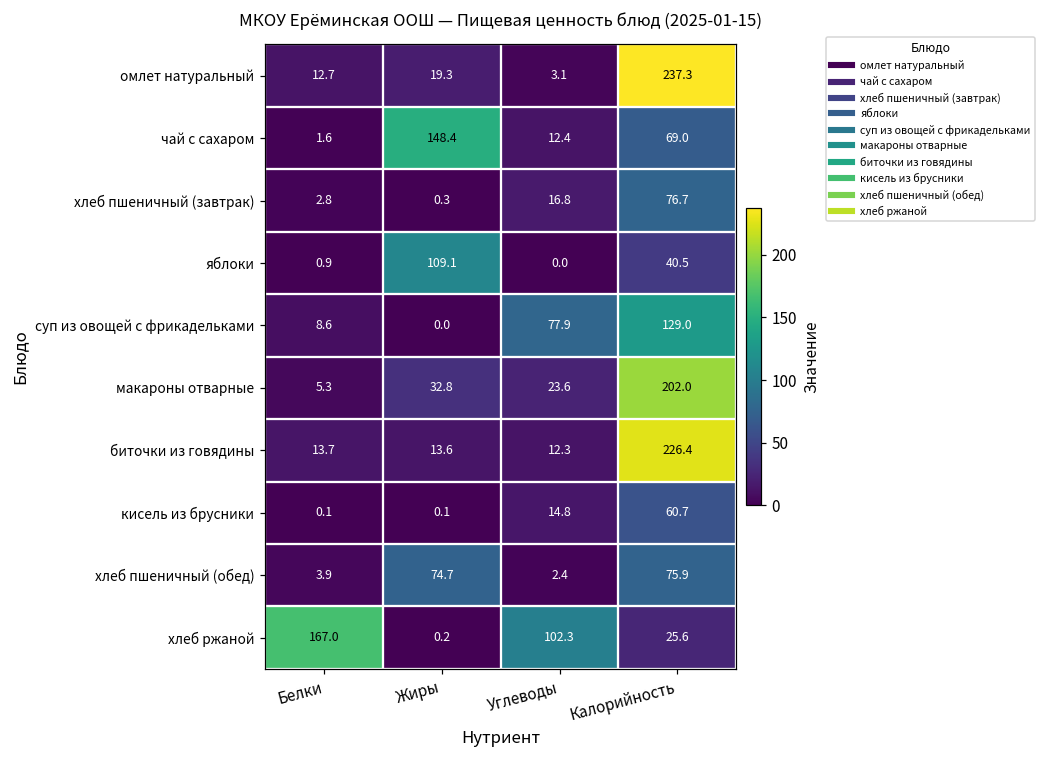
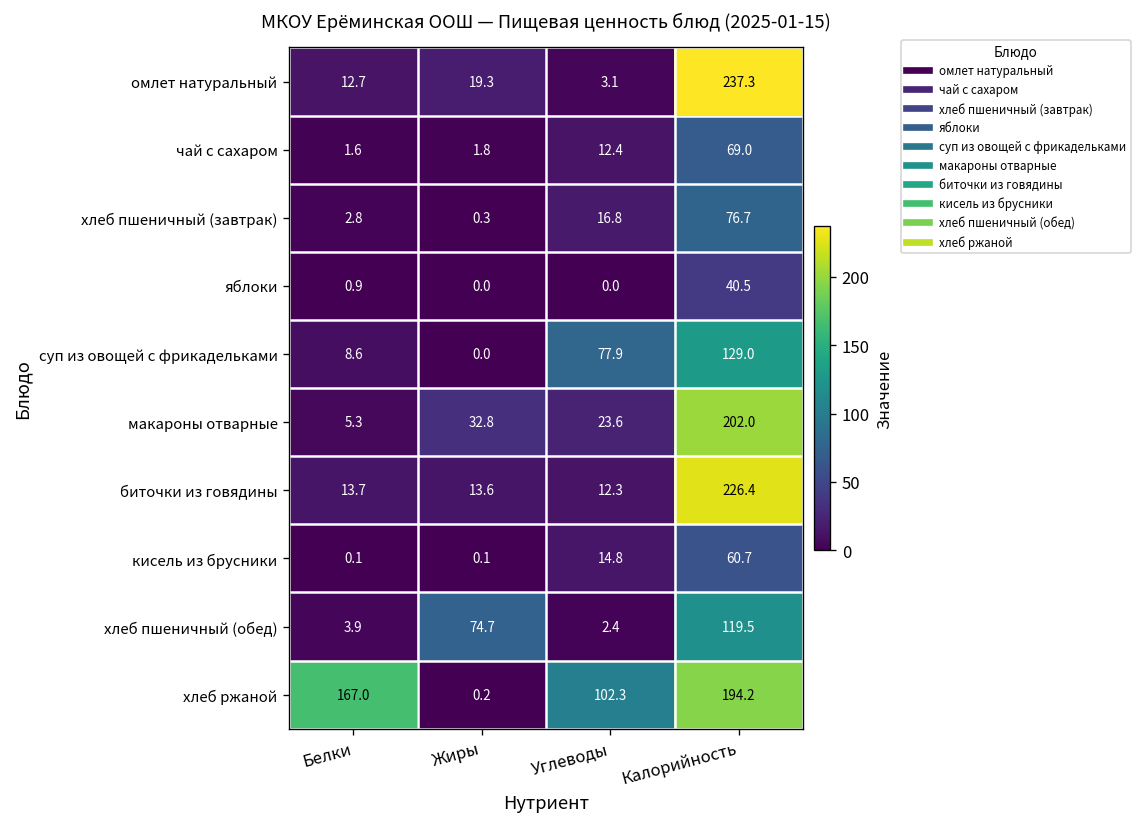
чай с сахаром, Жиры: 148.4 -> 1.8
яблоки, Жиры: 109.1 -> 0.0
хлеб пшеничный (обед), Калорийность: 75.9 -> 119.5
хлеб ржаной, Калорийность: 25.6 -> 194.2
